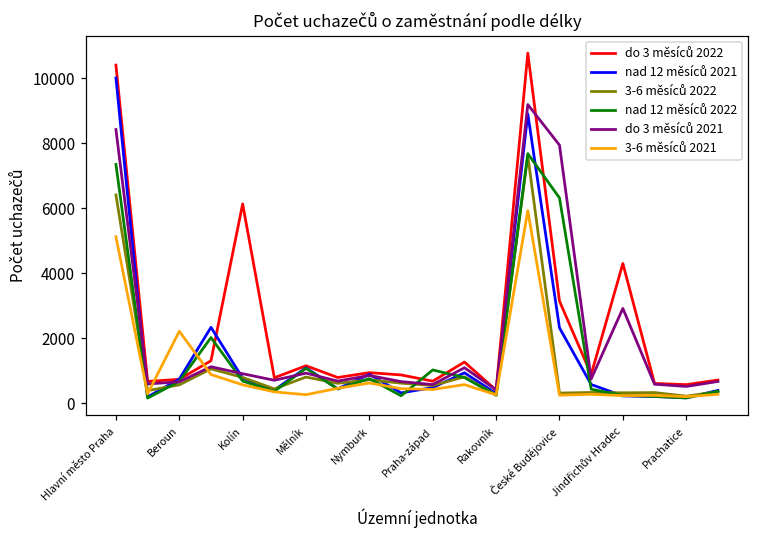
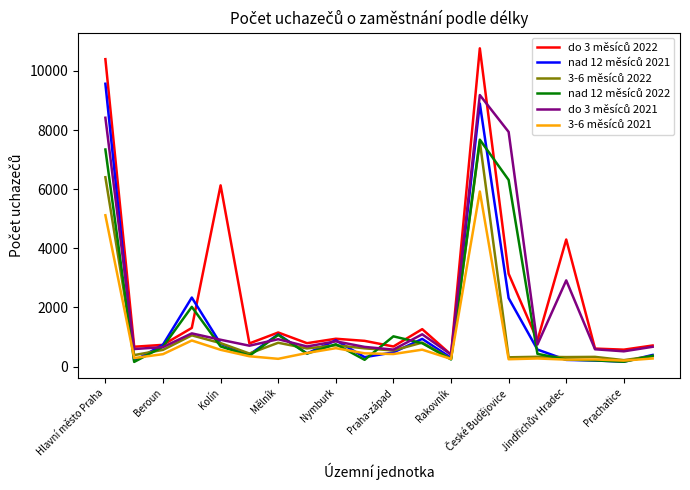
nad 12 měsíců 2021, Hlavní město Praha: 10000 -> 9600
3-6 měsíců 2021, Beroun: 2200 -> 400
